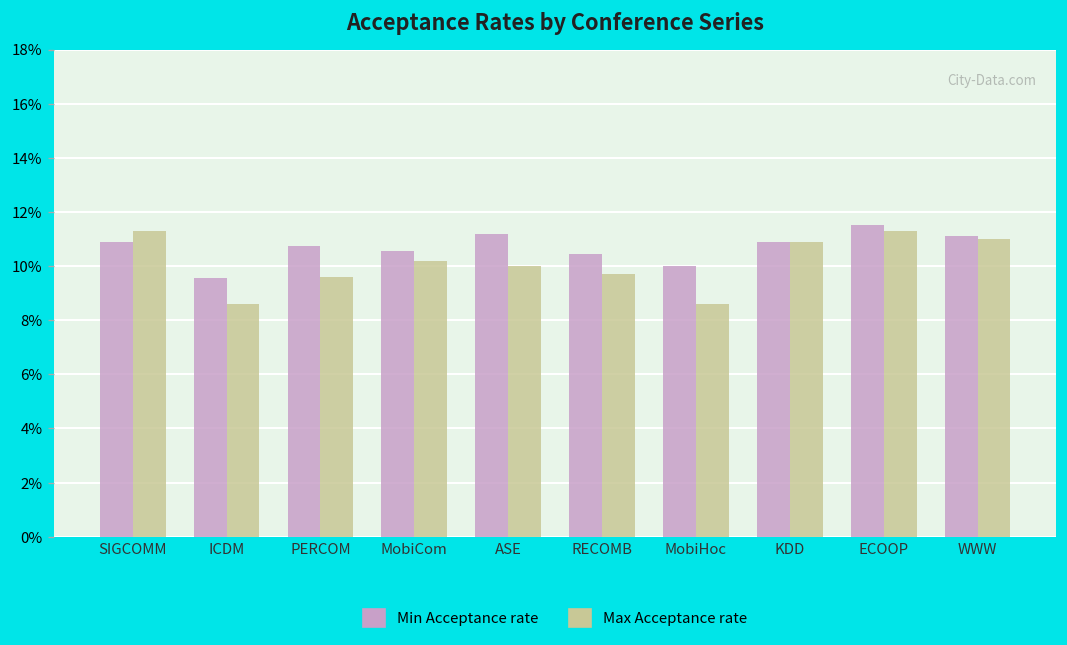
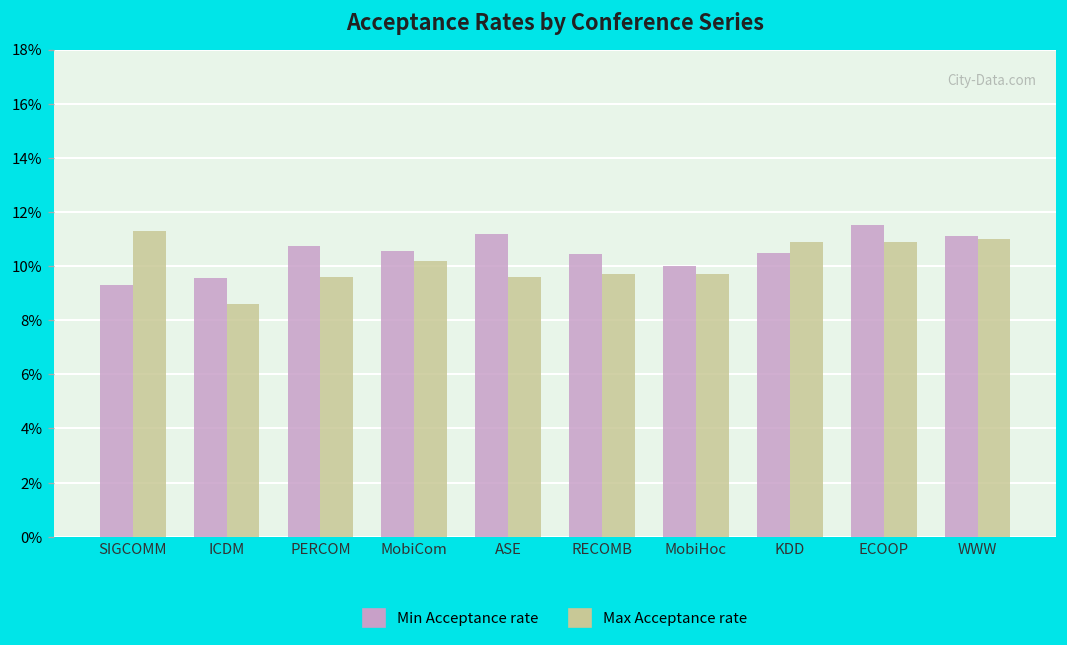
Min Acceptance rate, SIGCOMM: 10.9% -> 9.3%
Max Acceptance rate, ASE: 10.0% -> 9.6%
Max Acceptance rate, MobiHoc: 8.6% -> 9.7%
Min Acceptance rate, KDD: 10.9% -> 10.5%
Max Acceptance rate, ECOOP: 11.3% -> 10.9%
